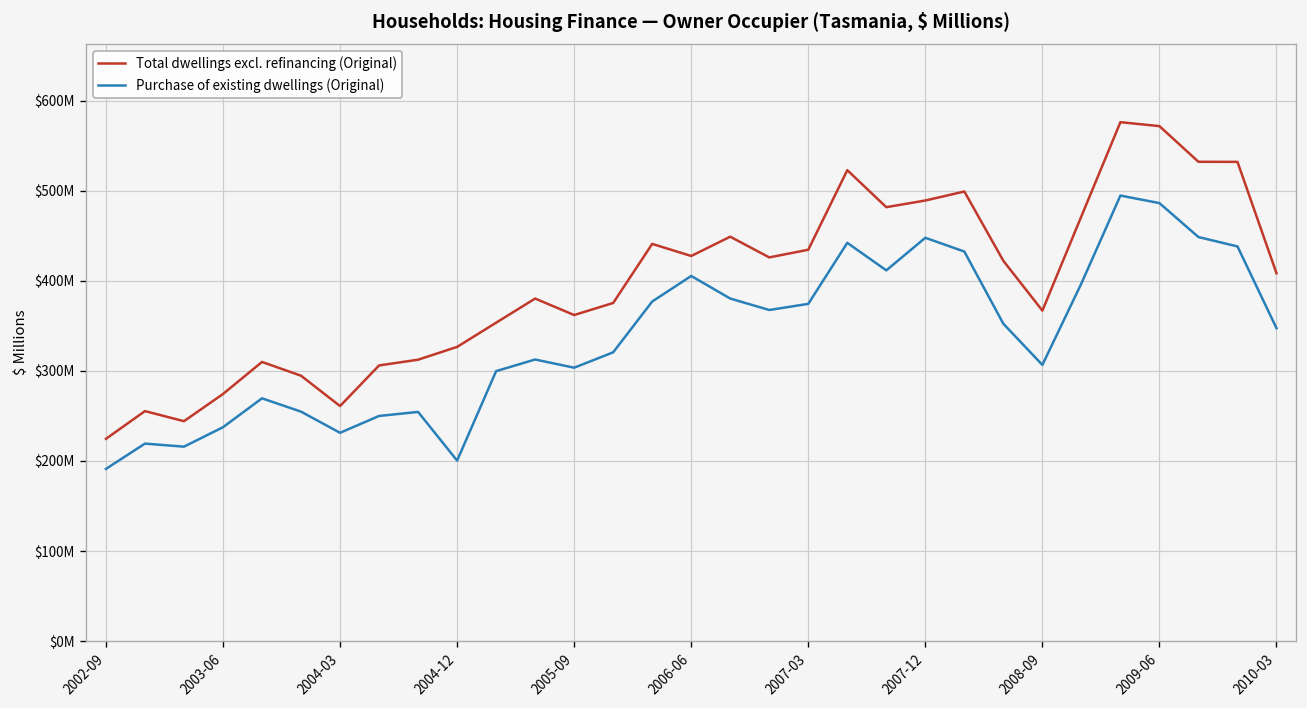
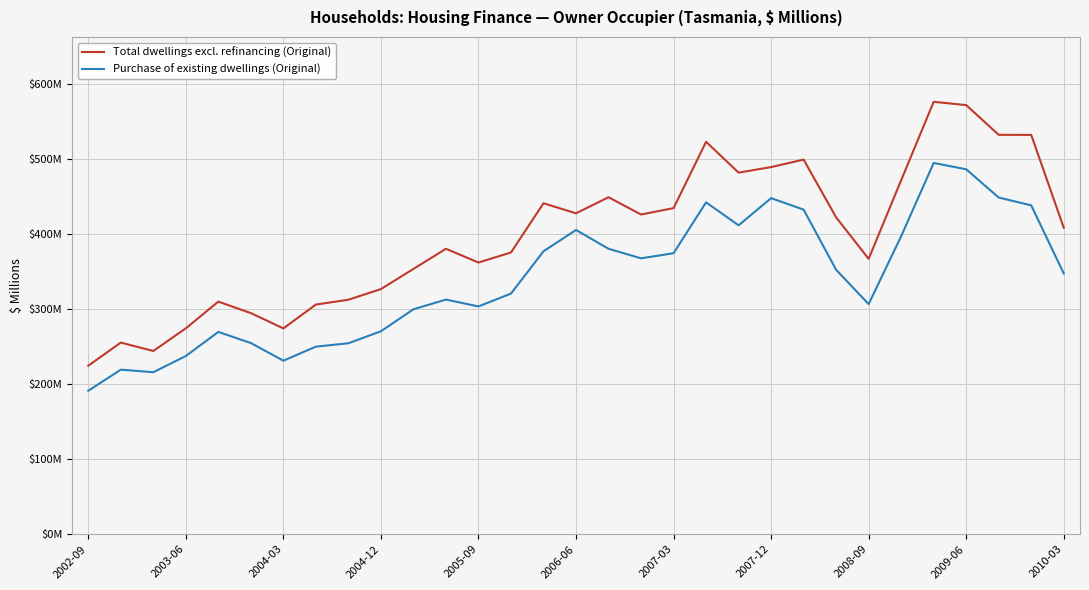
Total dwellings excl. refinancing (Original), 2004-03: $260000000 -> $270000000
Purchase of existing dwellings (Original), 2004-12: $200000000 -> $270000000
